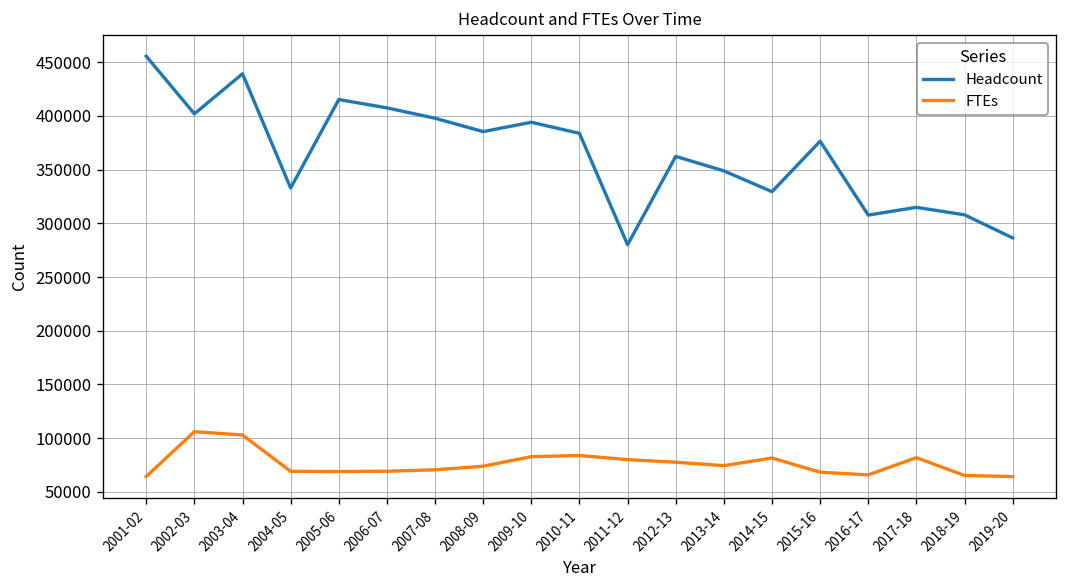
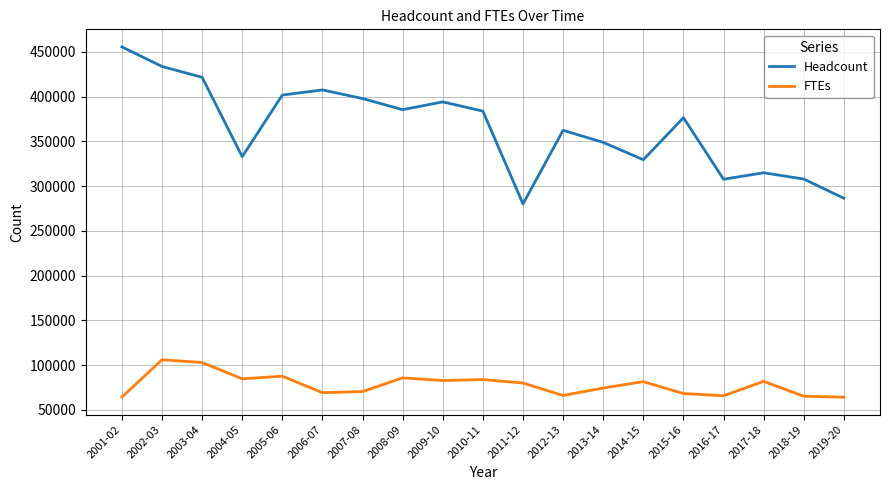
Headcount, 2002-03: 400000 -> 430000
Headcount, 2003-04: 440000 -> 420000
FTEs, 2004-05: 70000 -> 80000
Headcount, 2005-06: 420000 -> 400000
FTEs, 2005-06: 70000 -> 90000
FTEs, 2008-09: 70000 -> 90000
FTEs, 2012-13: 80000 -> 70000
